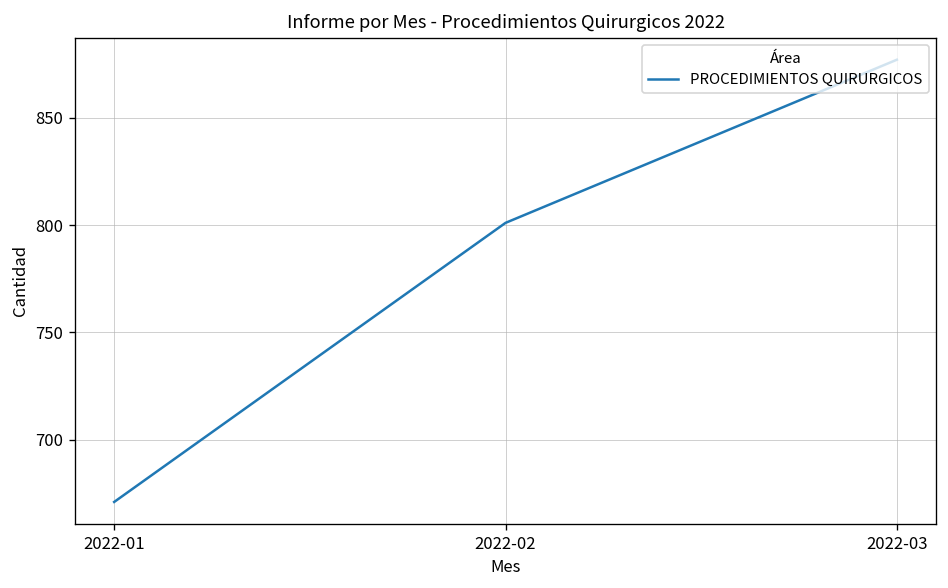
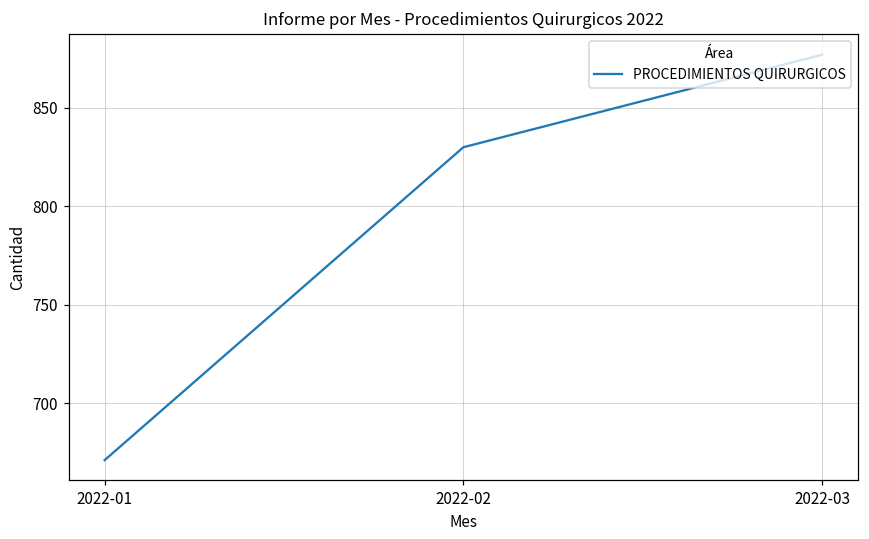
2022-02: 801 -> 830
